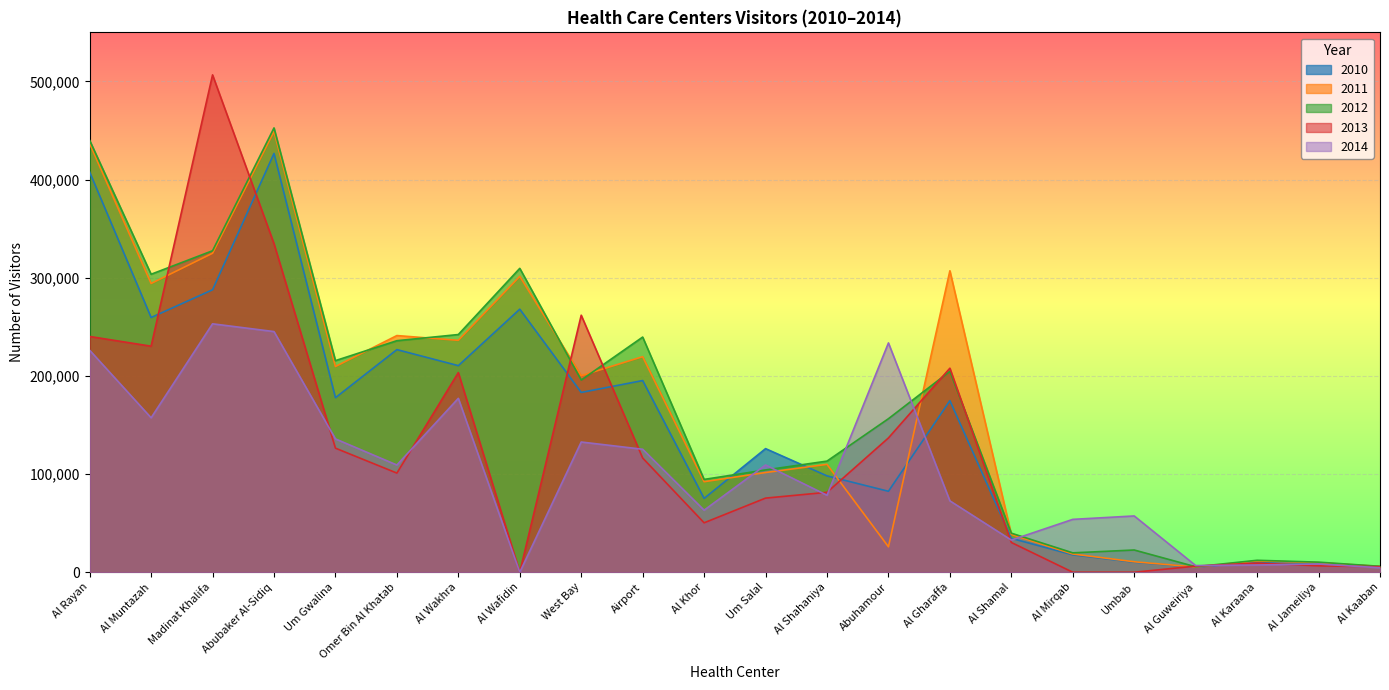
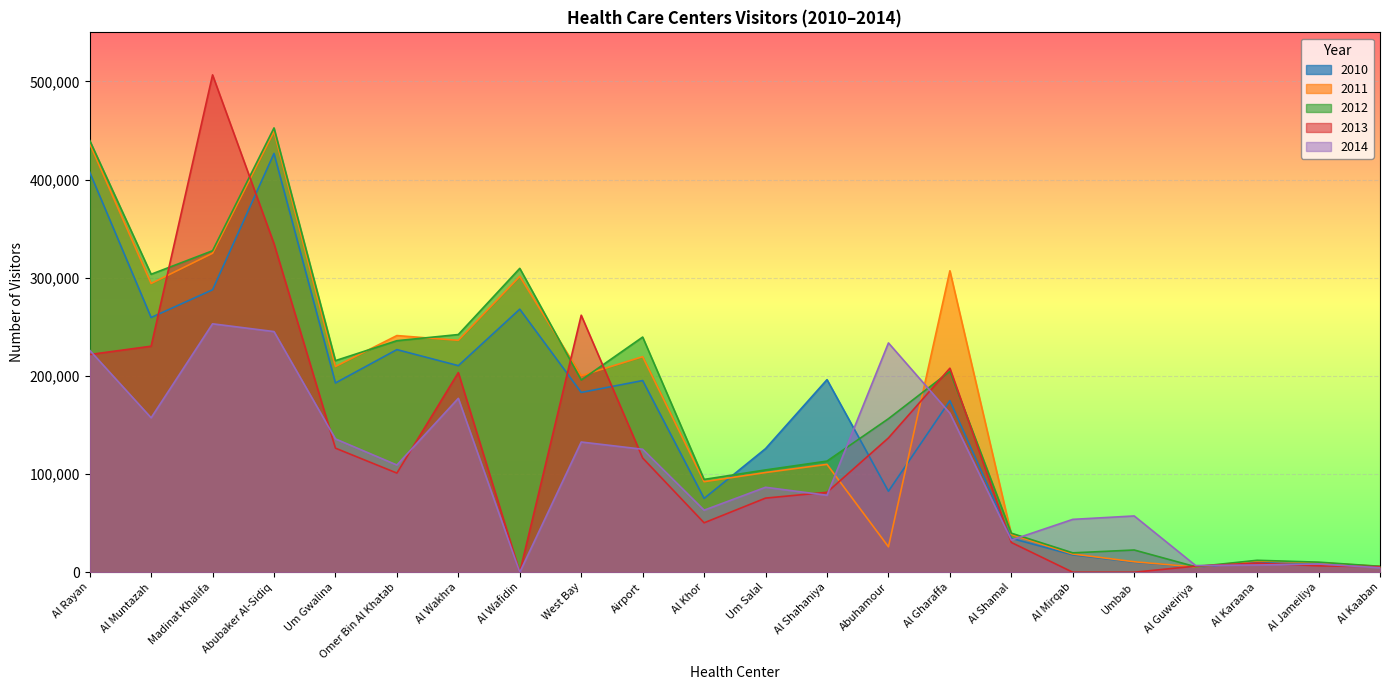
2013, Al Rayan: 240,000 -> 220,000
2010, Um Gwalina: 180,000 -> 190,000
2014, Um Salal: 110,000 -> 90,000
2010, Al Shahaniya: 100,000 -> 200,000
2014, Al Gharaffa: 70,000 -> 160,000
